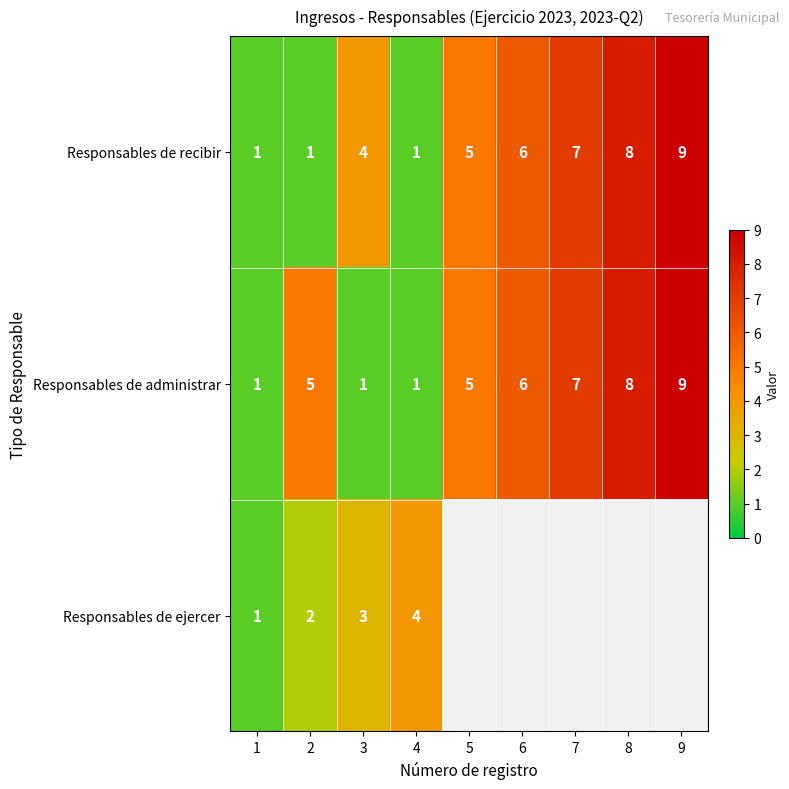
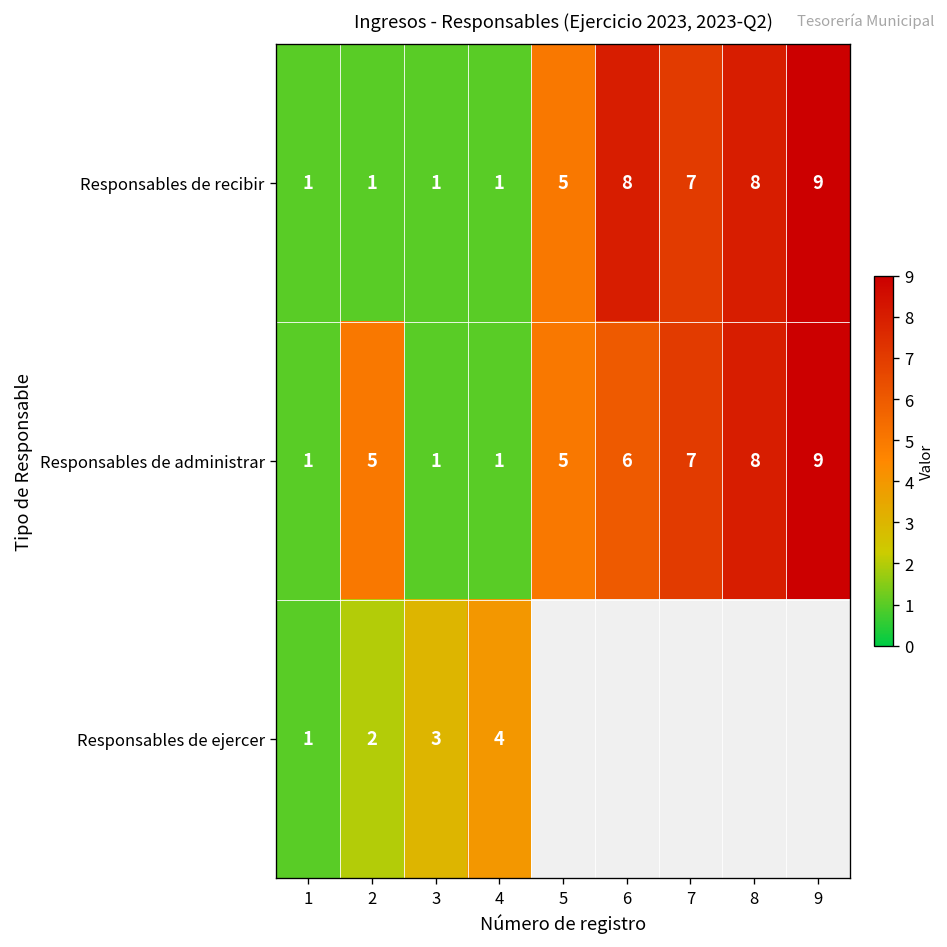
Responsables de recibir, 3: 4 -> 1
Responsables de recibir, 6: 6 -> 8
